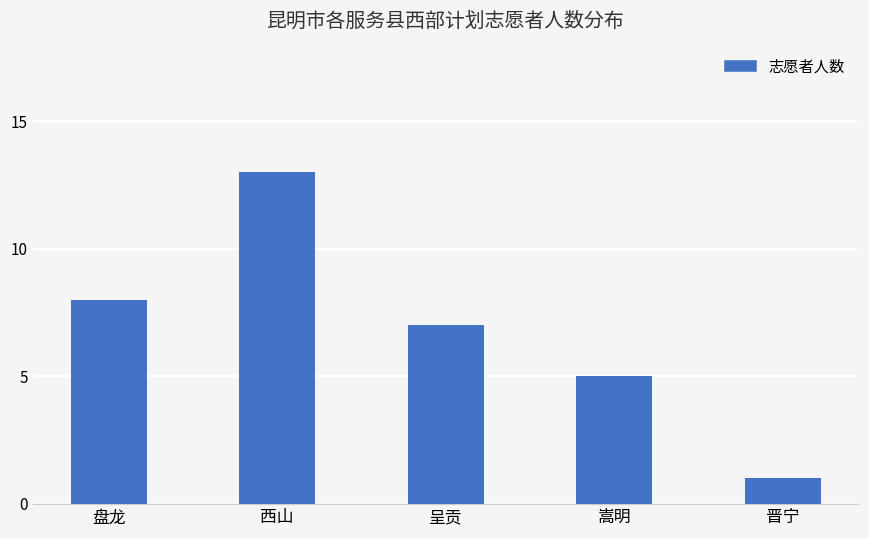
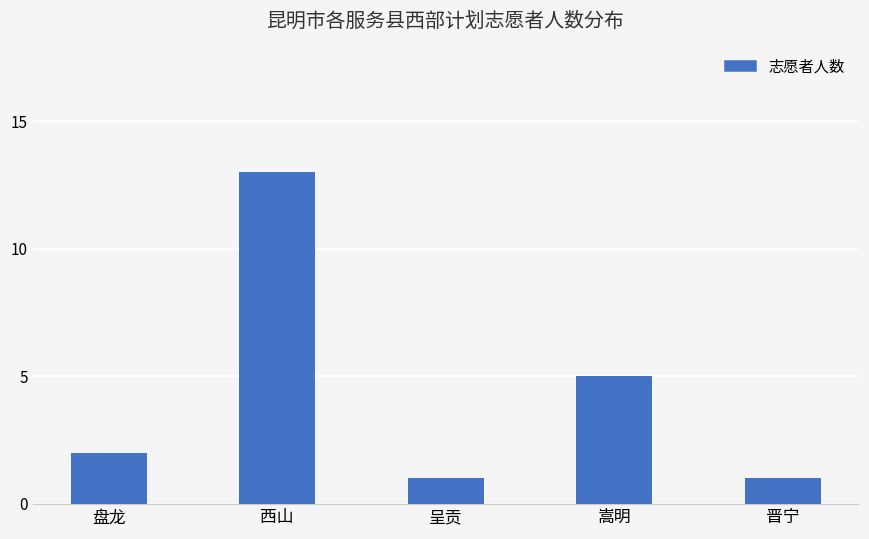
盘龙: 8 -> 2
呈贡: 7 -> 1
